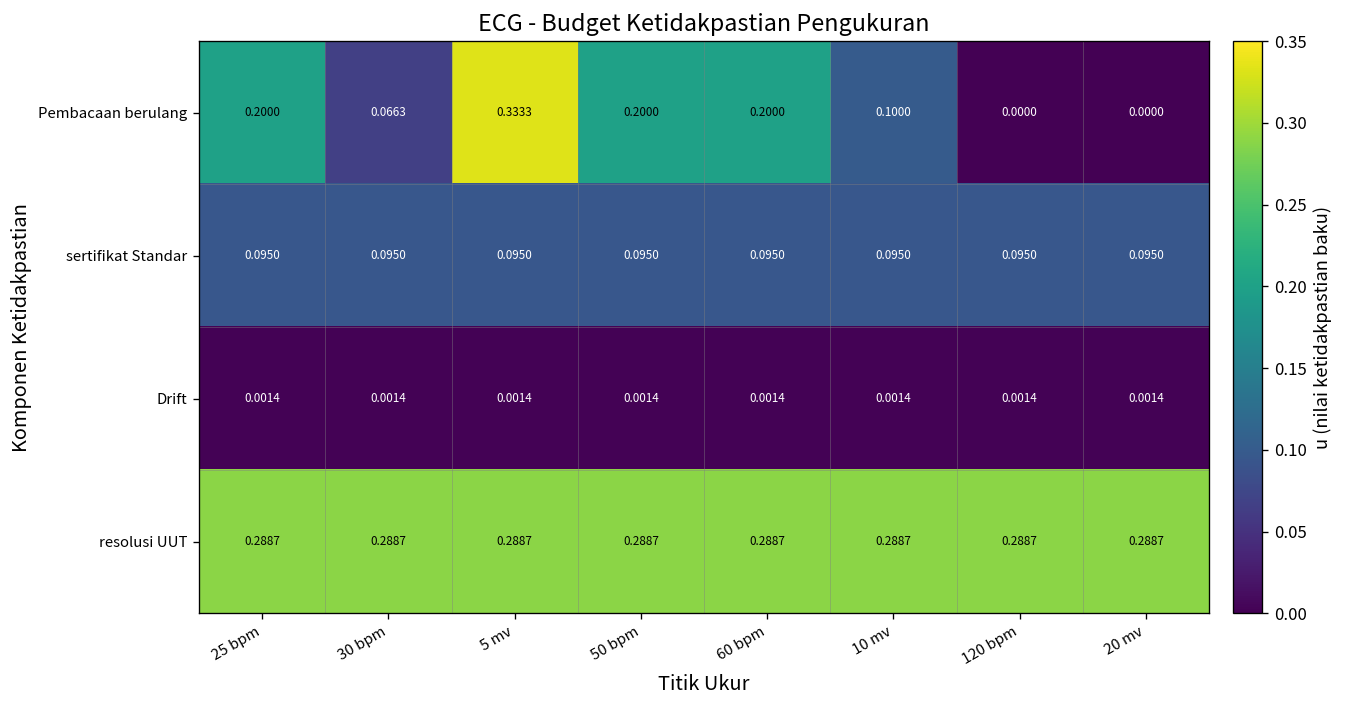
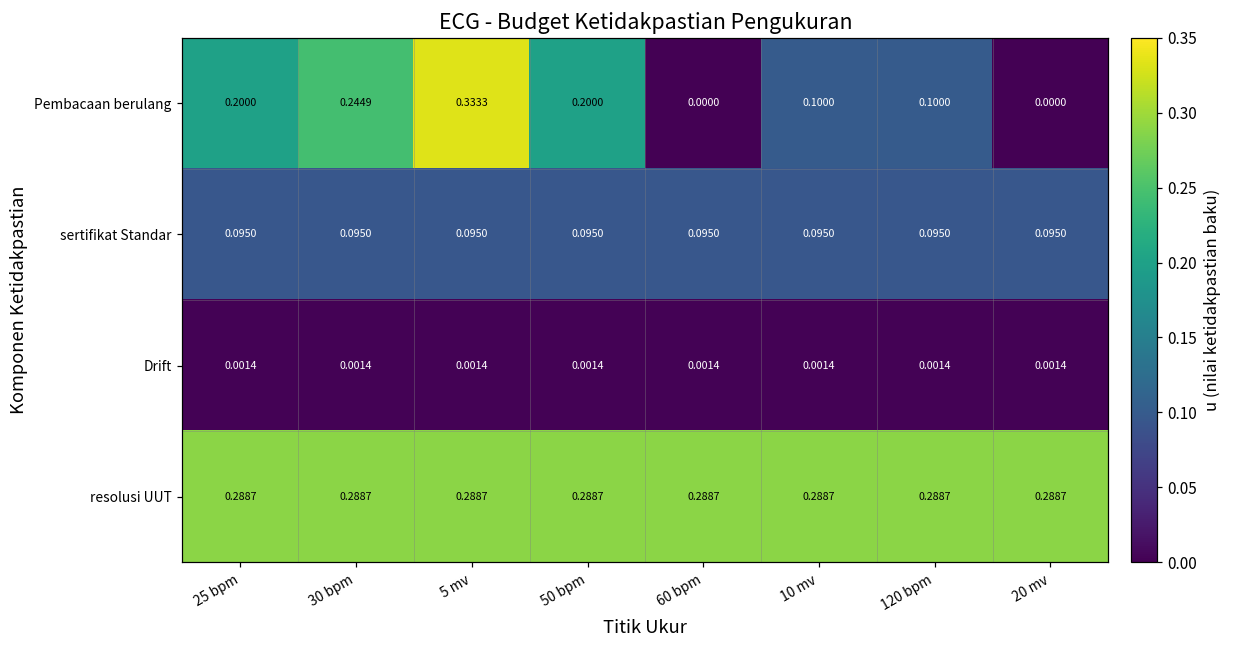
Pembacaan berulang, 30 bpm: 0.0663 -> 0.2449
Pembacaan berulang, 60 bpm: 0.2000 -> 0.0000
Pembacaan berulang, 120 bpm: 0.0000 -> 0.1000
